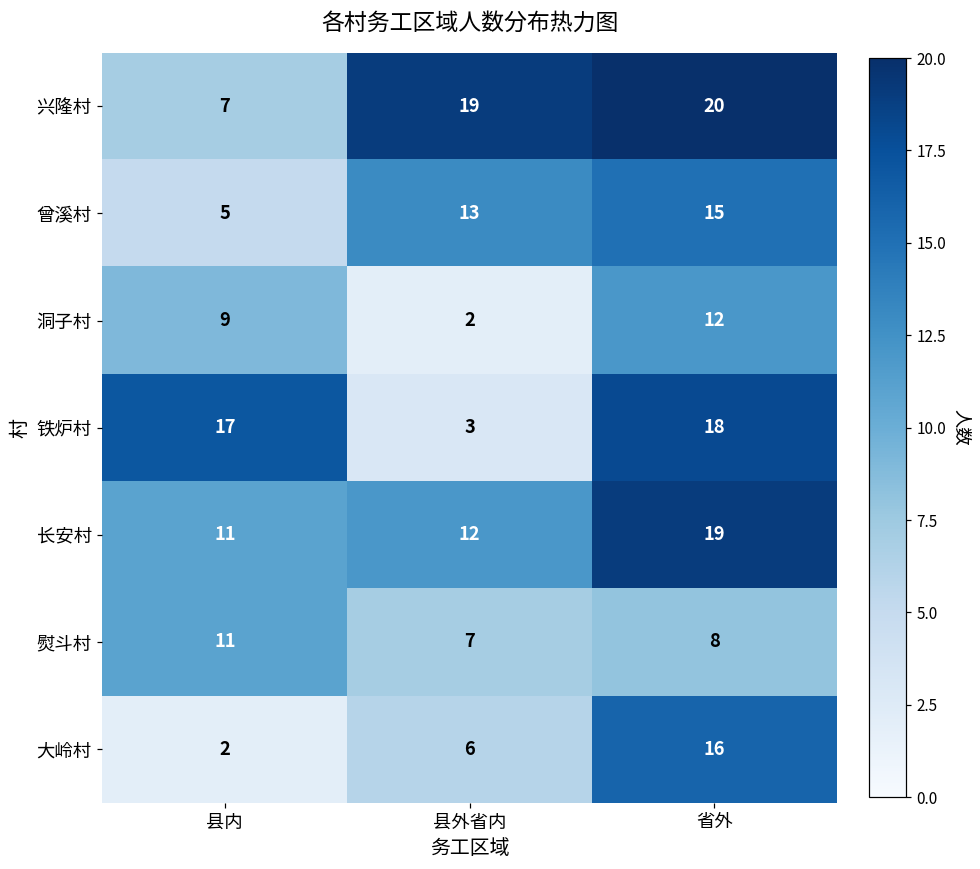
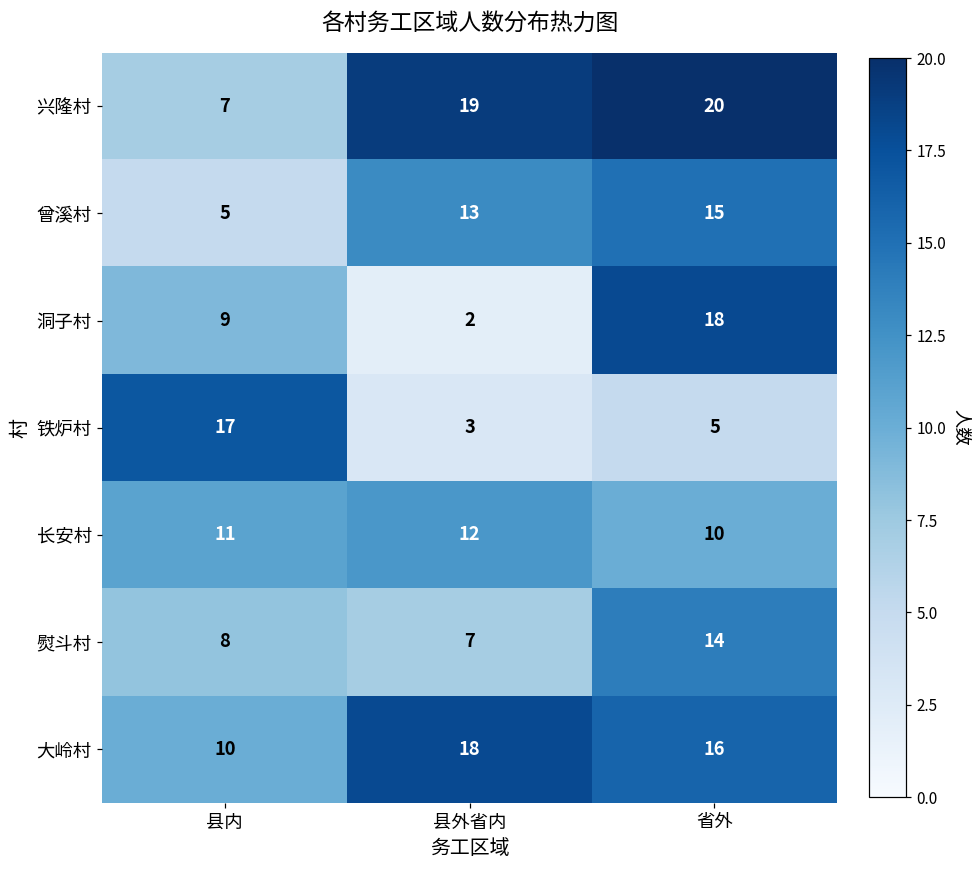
洞子村, 省外: 12 -> 18
铁炉村, 省外: 18 -> 5
长安村, 省外: 19 -> 10
熨斗村, 县内: 11 -> 8
熨斗村, 省外: 8 -> 14
大岭村, 县内: 2 -> 10
大岭村, 县外省内: 6 -> 18
